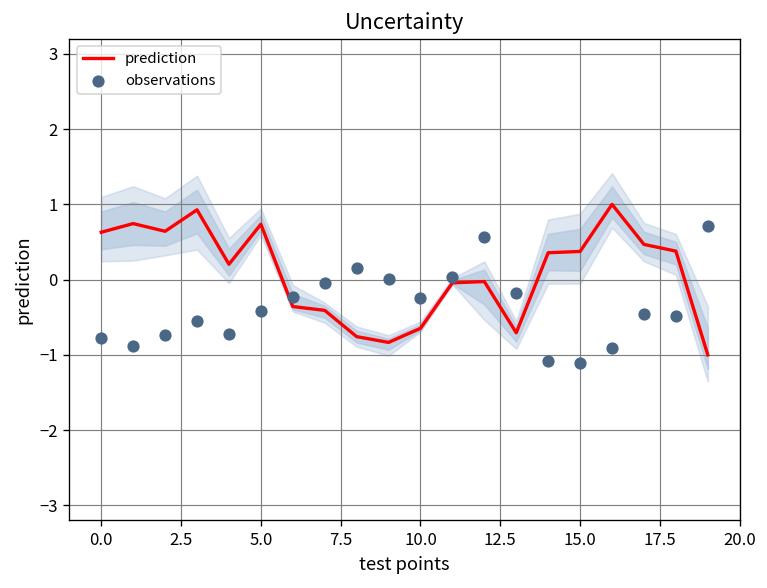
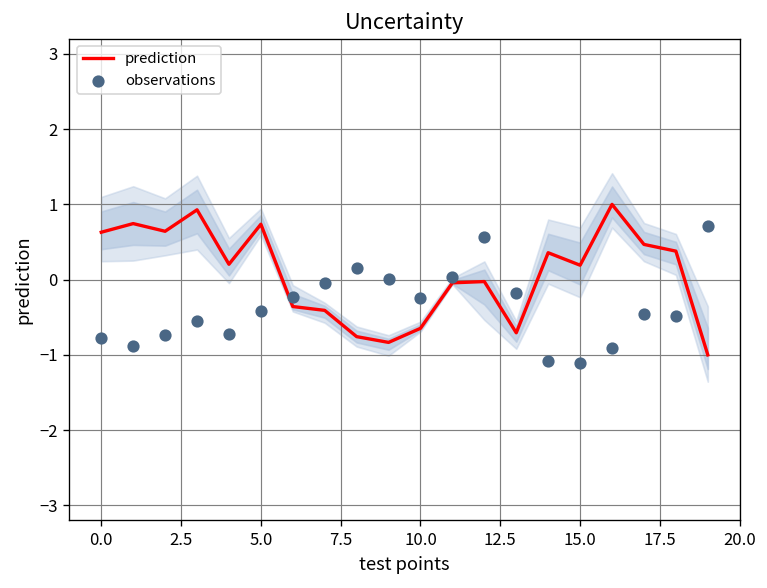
prediction, 15.0: 0.4 -> 0.2
